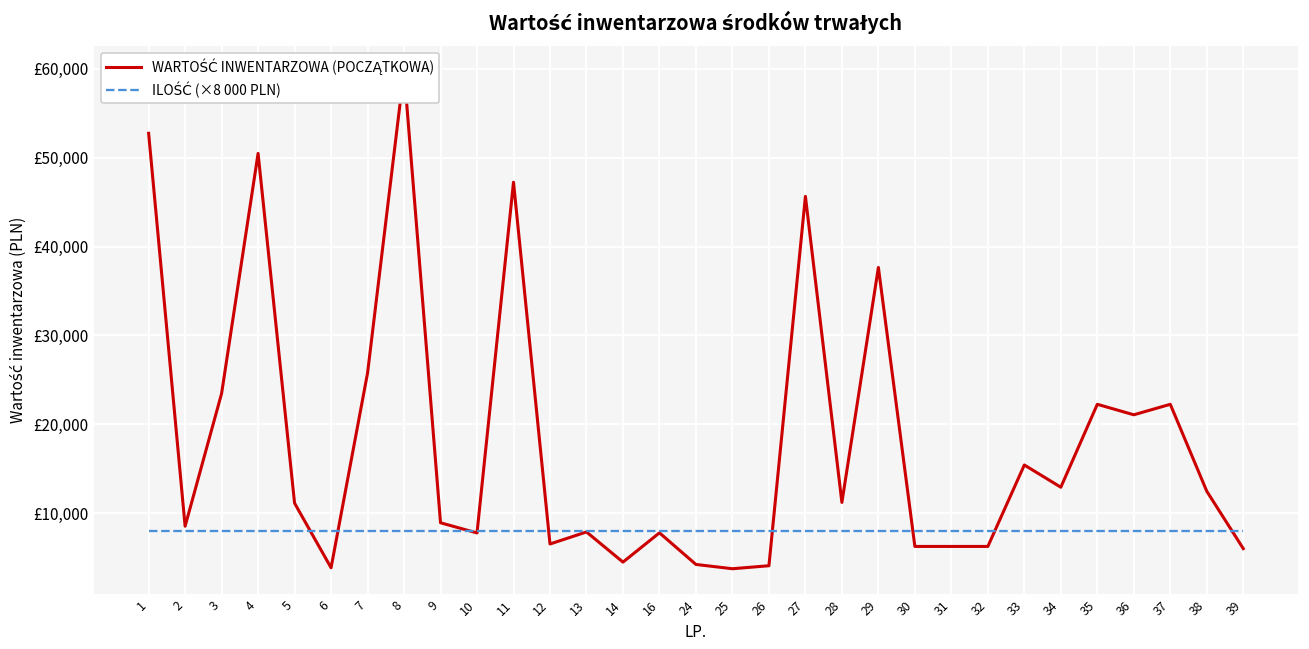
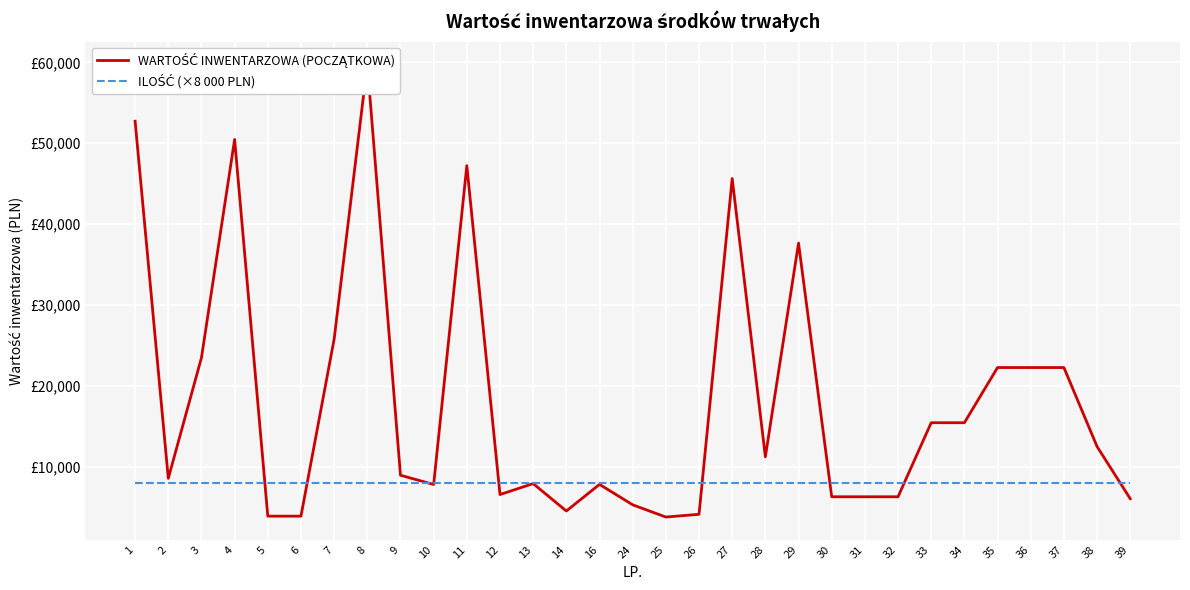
WARTOŚĆ INWENTARZOWA (POCZĄTKOWA), 5: £11,000 -> £4,000
WARTOŚĆ INWENTARZOWA (POCZĄTKOWA), 24: £4,000 -> £5,000
WARTOŚĆ INWENTARZOWA (POCZĄTKOWA), 34: £13,000 -> £15,000
WARTOŚĆ INWENTARZOWA (POCZĄTKOWA), 36: £21,000 -> £22,000
